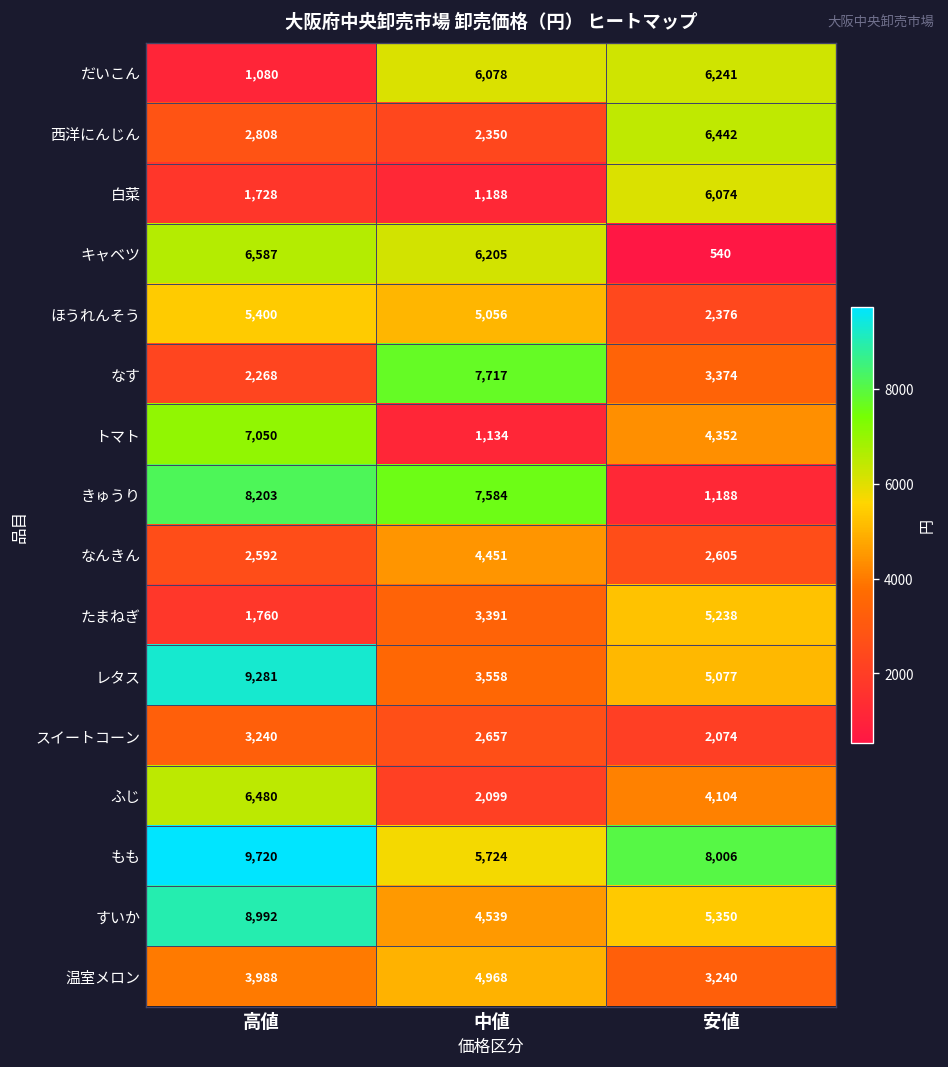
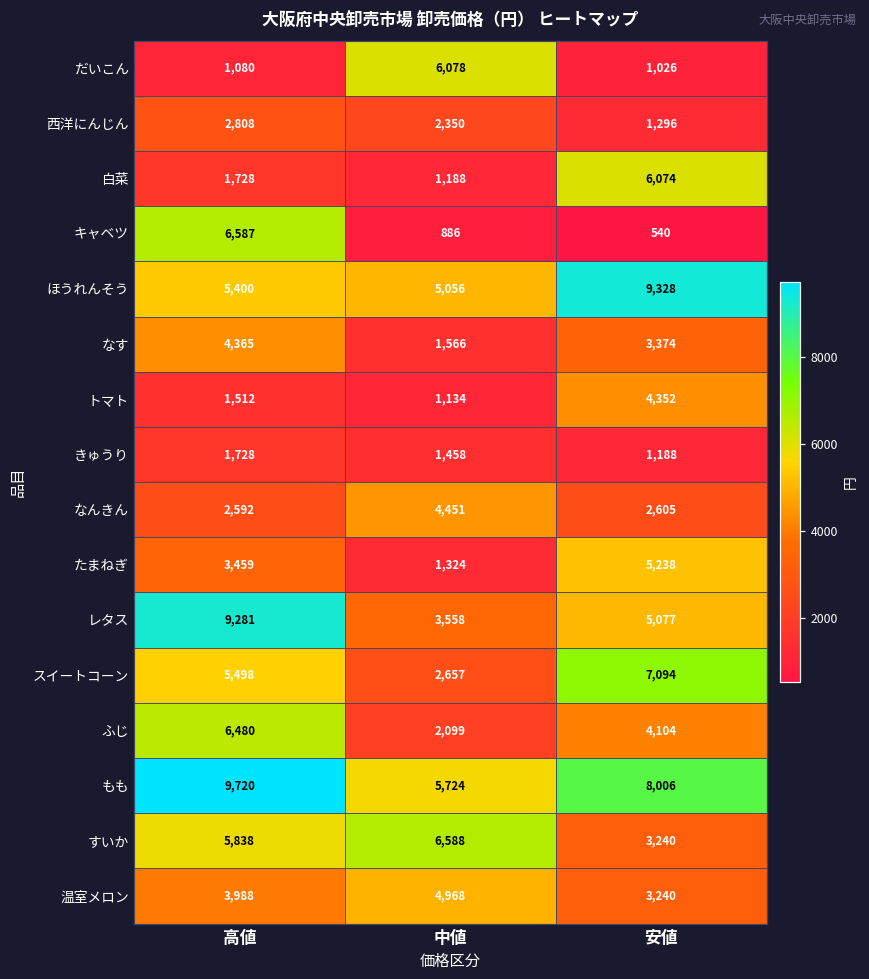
だいこん, 安値: 6,241 -> 1,026
西洋にんじん, 安値: 6,442 -> 1,296
キャベツ, 中値: 6,205 -> 886
ほうれんそう, 安値: 2,376 -> 9,328
なす, 高値: 2,268 -> 4,365
なす, 中値: 7,717 -> 1,566
トマト, 高値: 7,050 -> 1,512
きゅうり, 高値: 8,203 -> 1,728
きゅうり, 中値: 7,584 -> 1,458
たまねぎ, 高値: 1,760 -> 3,459
たまねぎ, 中値: 3,391 -> 1,324
スイートコーン, 高値: 3,240 -> 5,498
スイートコーン, 安値: 2,074 -> 7,094
すいか, 高値: 8,992 -> 5,838
すいか, 中値: 4,539 -> 6,588
すいか, 安値: 5,350 -> 3,240
